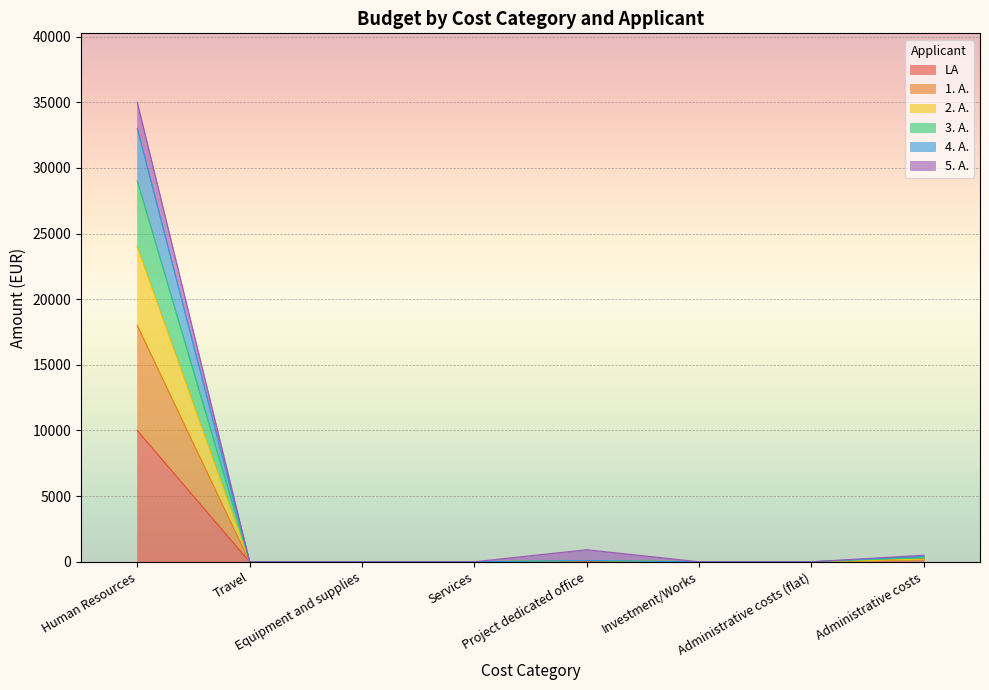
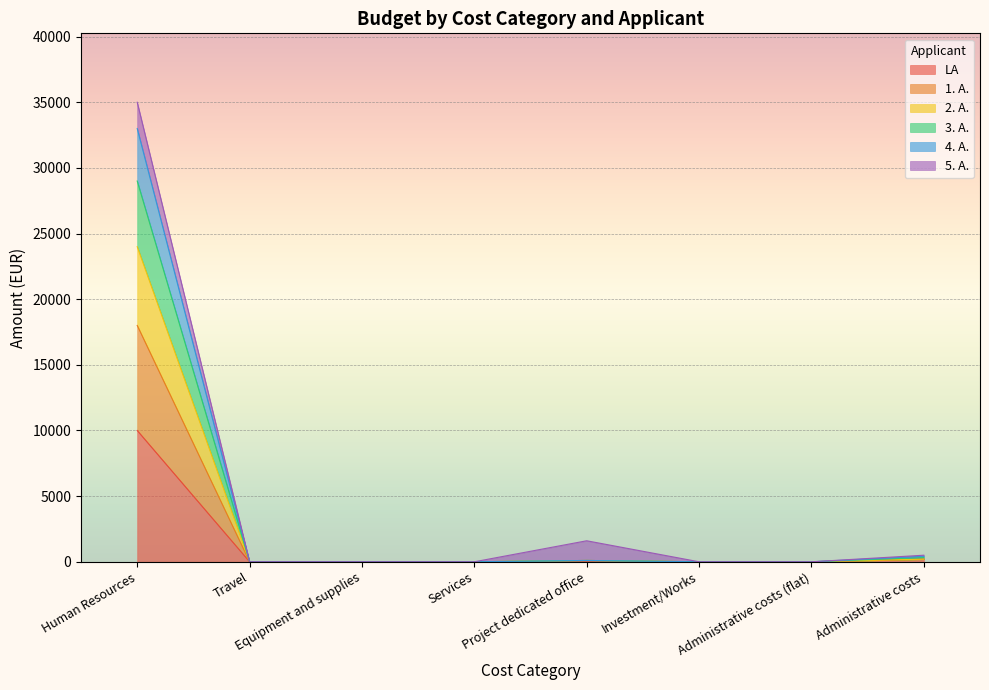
5. A., Project dedicated office: 800 -> 1500
